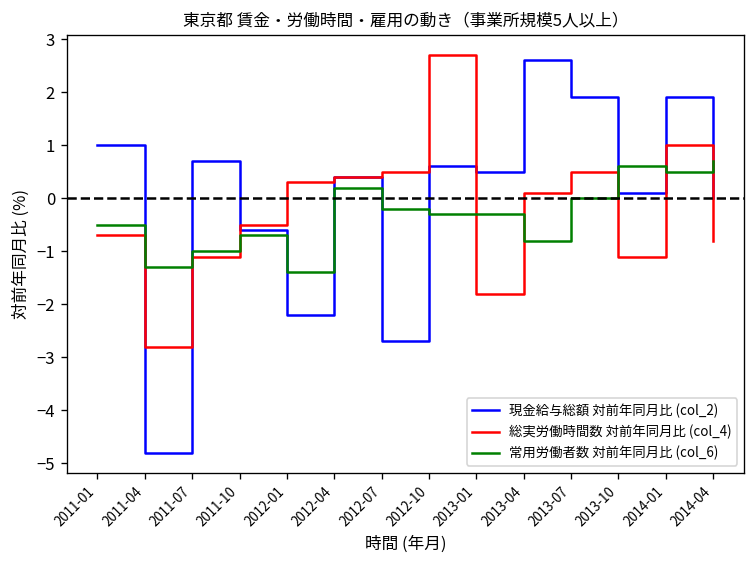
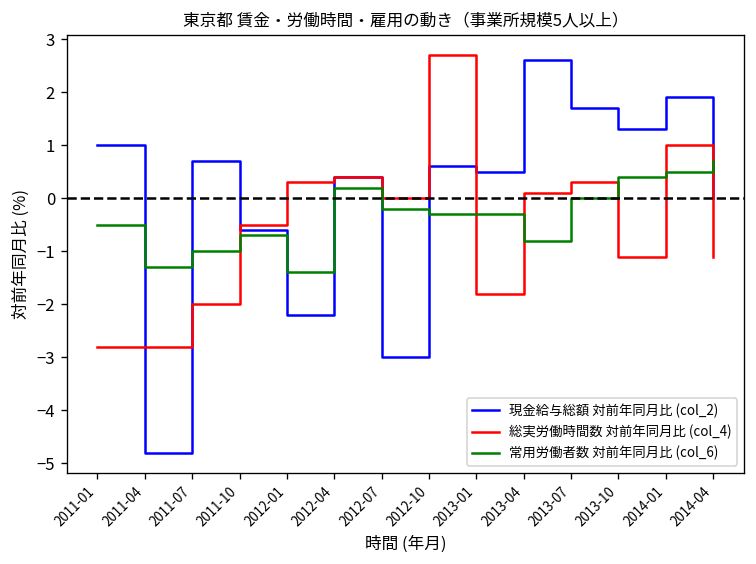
総実労働時間数 対前年同月比 (col_4), 2011-01: -0.7 -> -2.8
総実労働時間数 対前年同月比 (col_4), 2011-07: -1.1 -> -2.0
現金給与総額 対前年同月比 (col_2), 2012-07: -2.7 -> -3.0
総実労働時間数 対前年同月比 (col_4), 2012-07: 0.5 -> 0.0
現金給与総額 対前年同月比 (col_2), 2013-07: 1.9 -> 1.7
総実労働時間数 対前年同月比 (col_4), 2013-07: 0.5 -> 0.3
現金給与総額 対前年同月比 (col_2), 2013-10: 0.1 -> 1.3
常用労働者数 対前年同月比 (col_6), 2013-10: 0.6 -> 0.4
総実労働時間数 対前年同月比 (col_4), 2014-04: -0.8 -> -1.1
